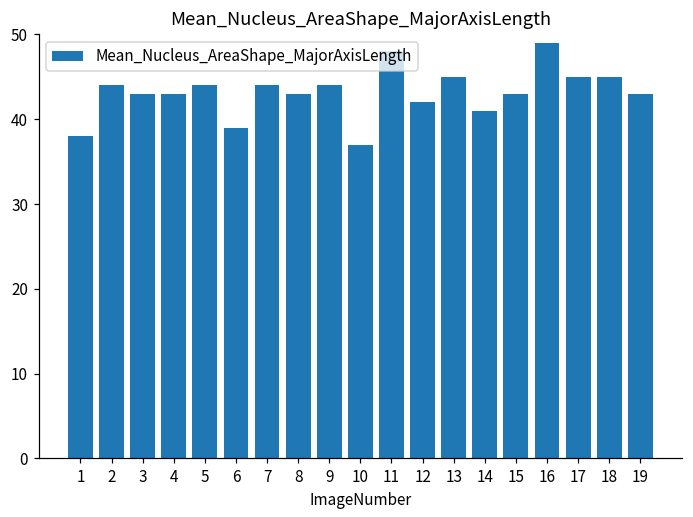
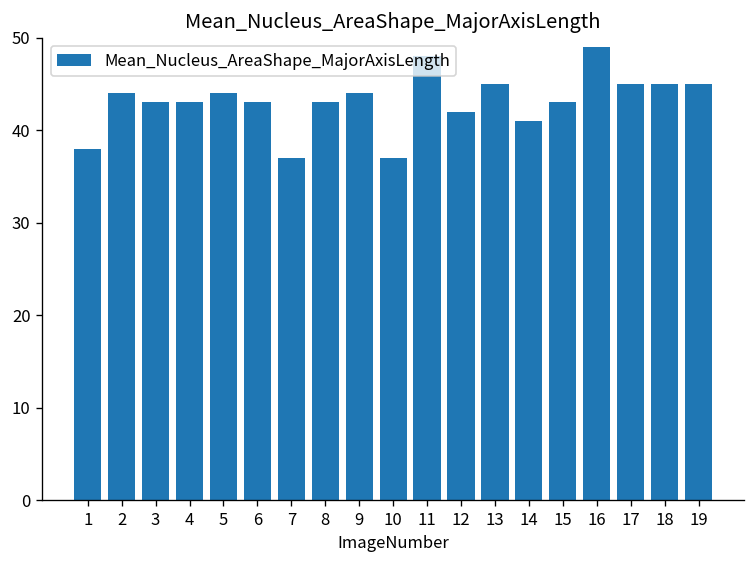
6: 39 -> 43
7: 44 -> 37
19: 43 -> 45
